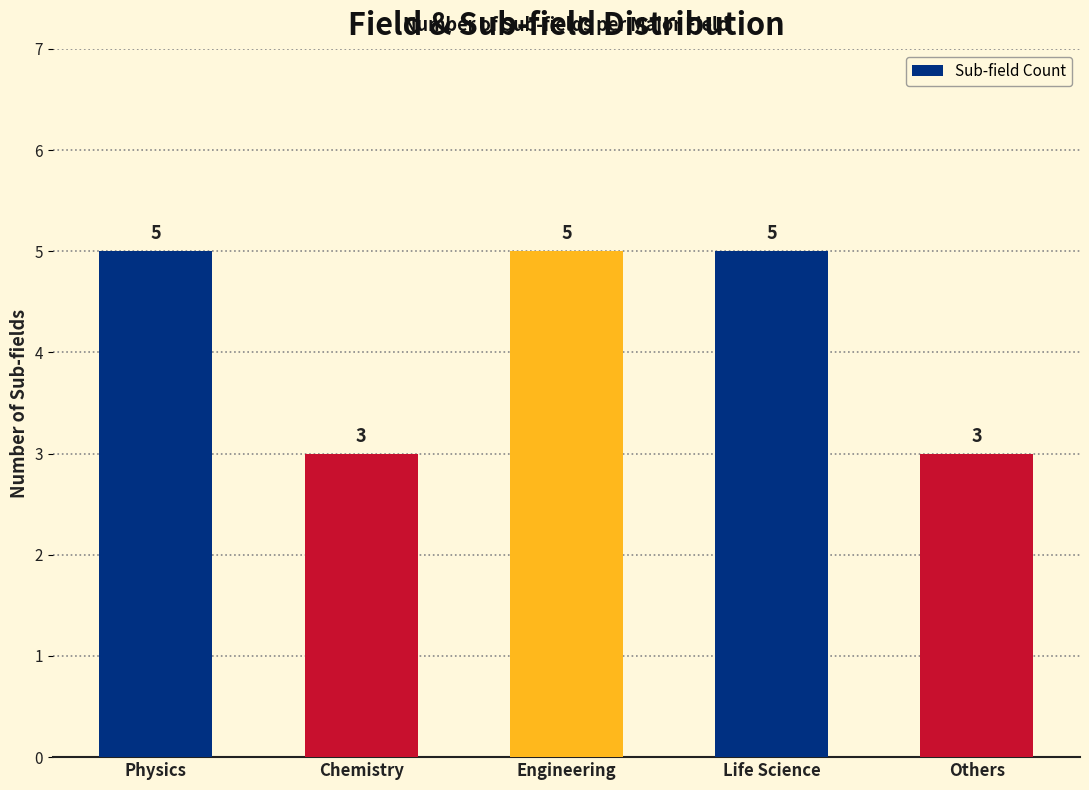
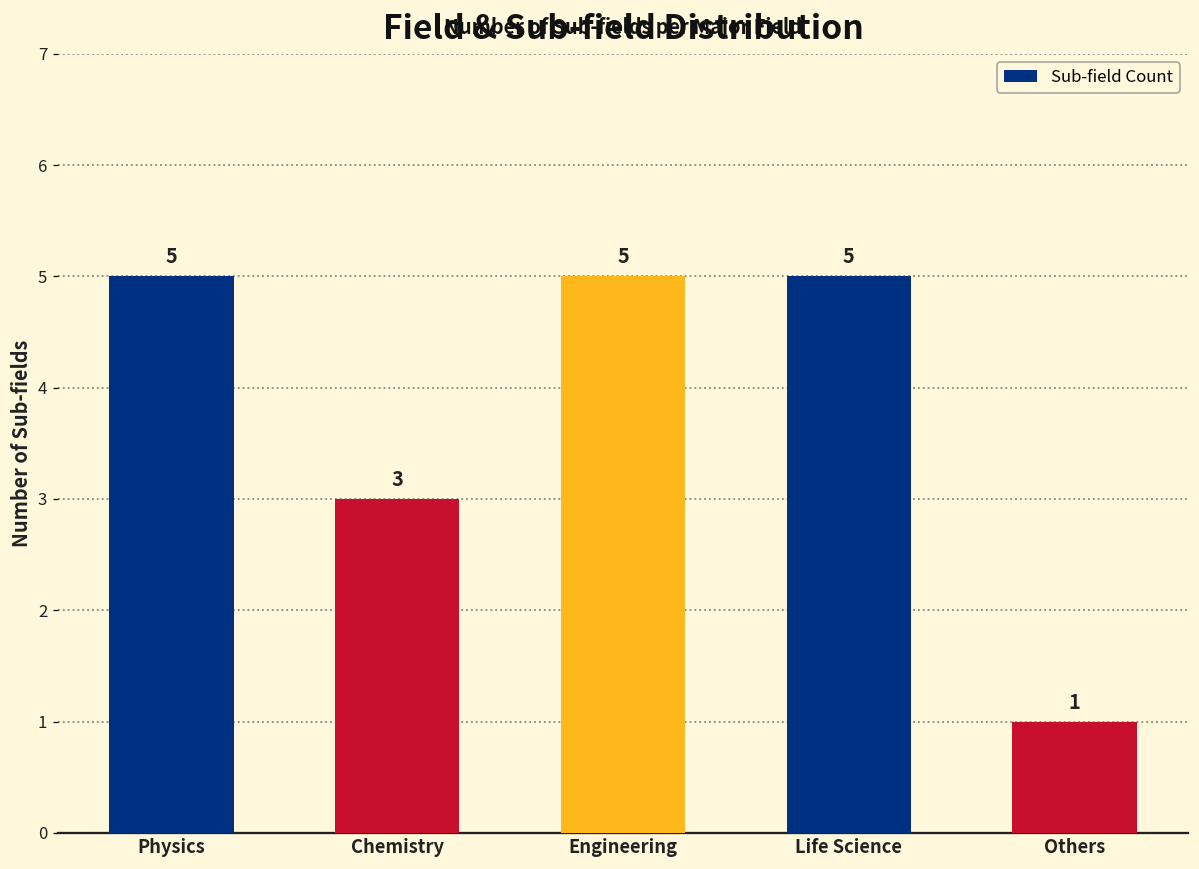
Others: 3 -> 1
